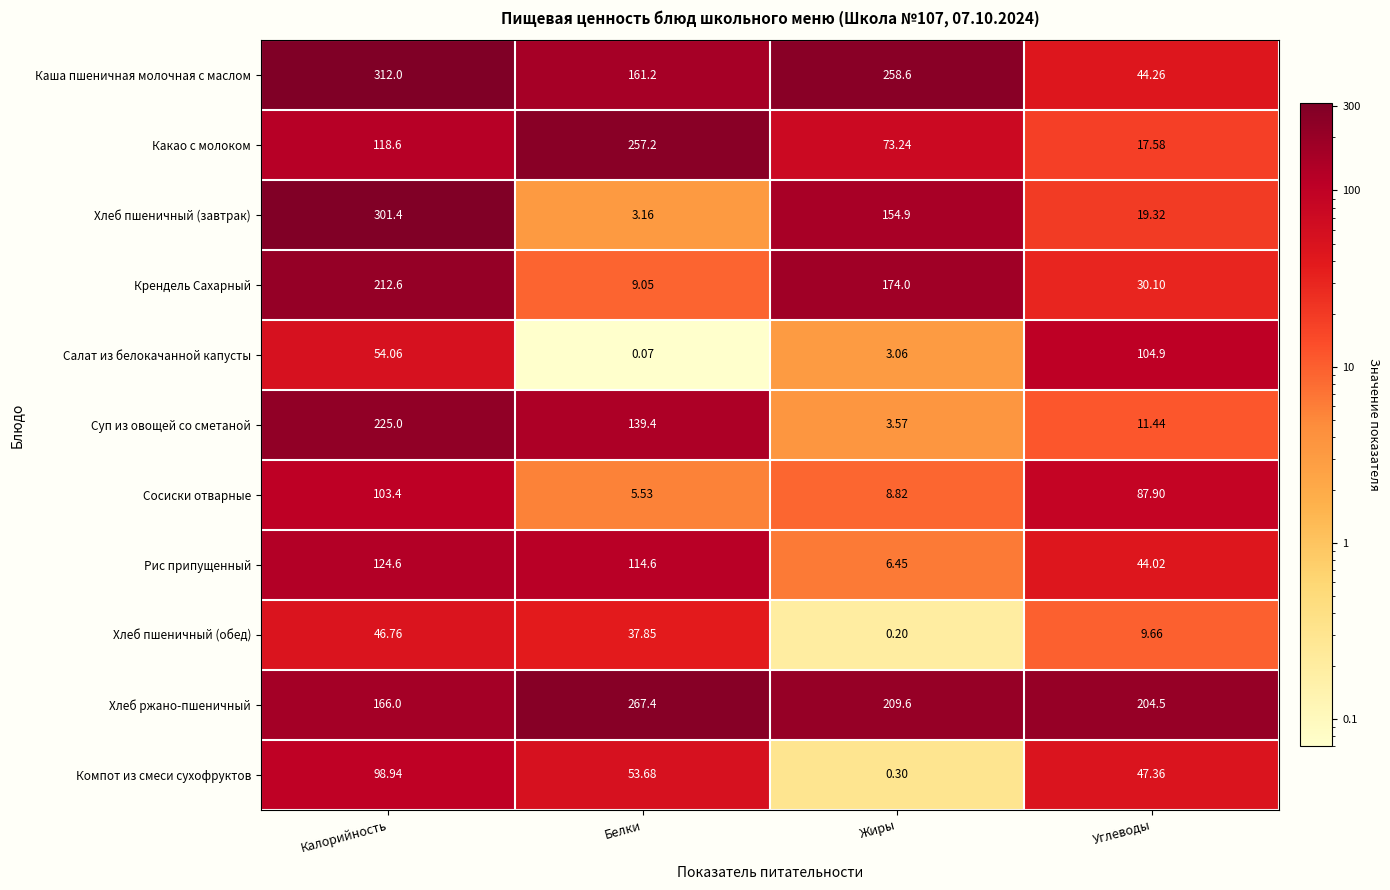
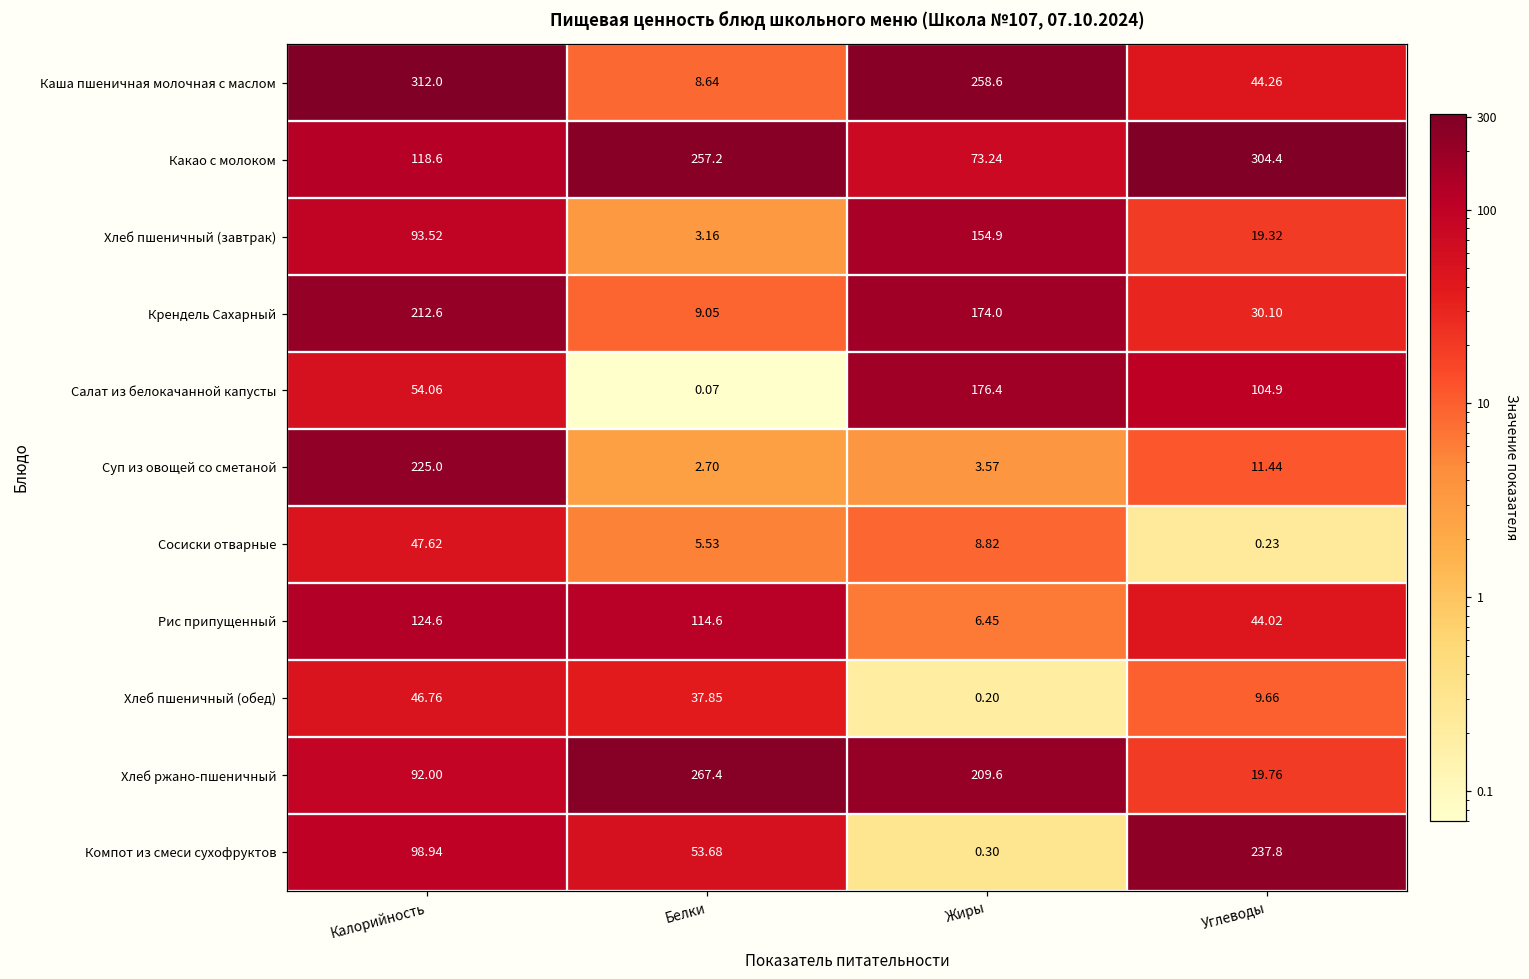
Каша пшеничная молочная с маслом, Белки: 161.2 -> 8.64
Какао с молоком, Углеводы: 17.58 -> 304.4
Хлеб пшеничный (завтрак), Калорийность: 301.4 -> 93.52
Салат из белокачанной капусты, Жиры: 3.06 -> 176.4
Суп из овощей со сметаной, Белки: 139.4 -> 2.70
Сосиски отварные, Калорийность: 103.4 -> 47.62
Сосиски отварные, Углеводы: 87.90 -> 0.23
Хлеб ржано-пшеничный, Калорийность: 166.0 -> 92.00
Хлеб ржано-пшеничный, Углеводы: 204.5 -> 19.76
Компот из смеси сухофруктов, Углеводы: 47.36 -> 237.8
